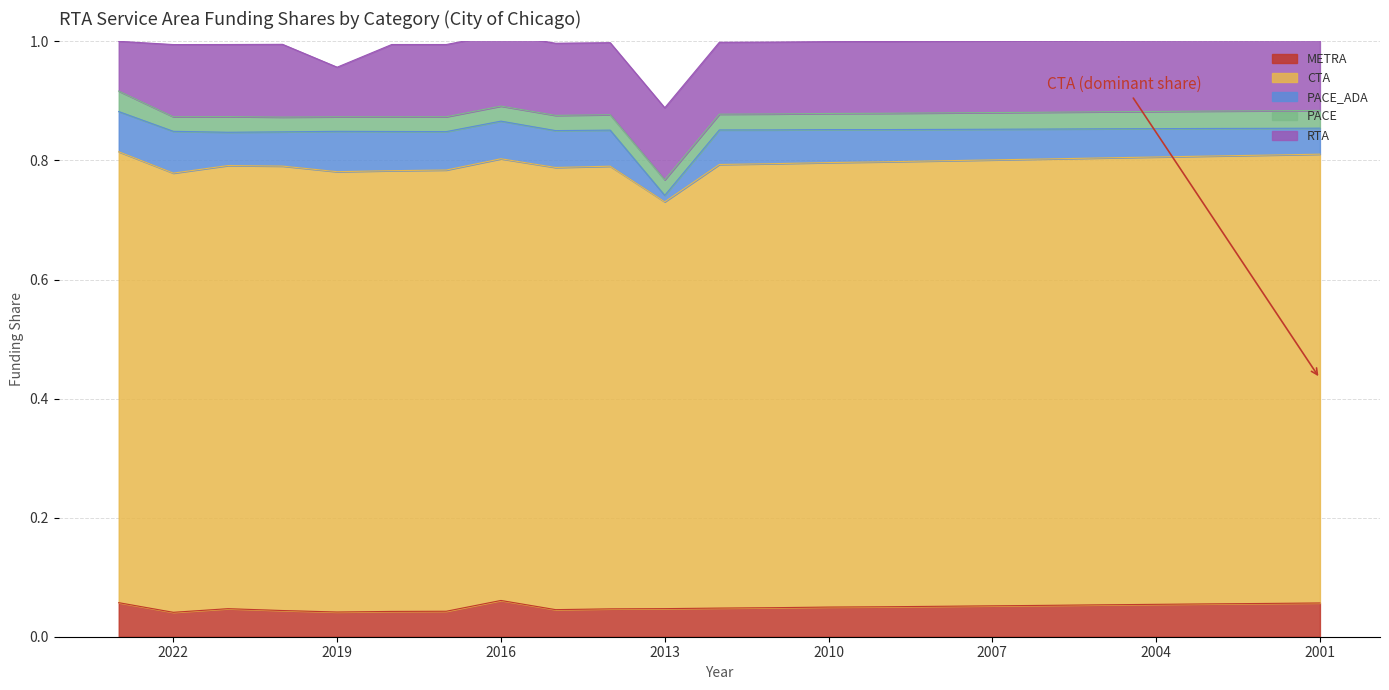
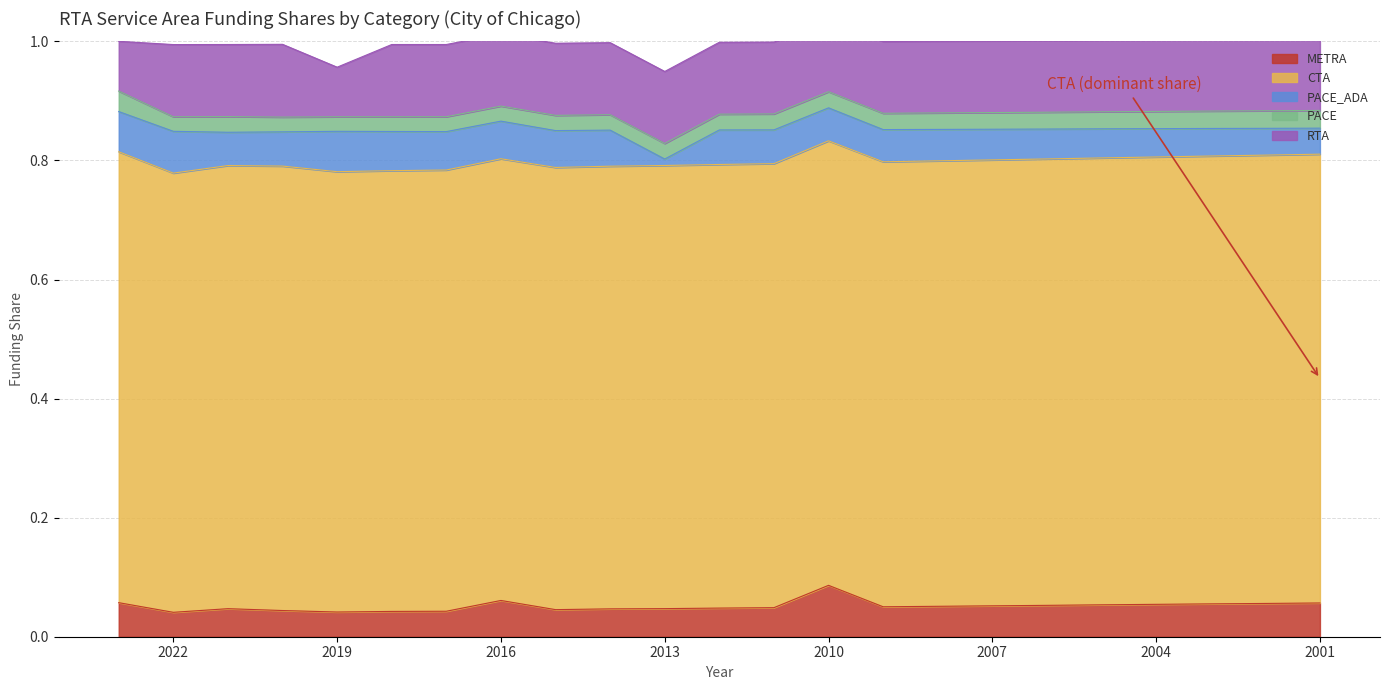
CTA, 2013: 0.68 -> 0.74
METRA, 2010: 0.05 -> 0.09
